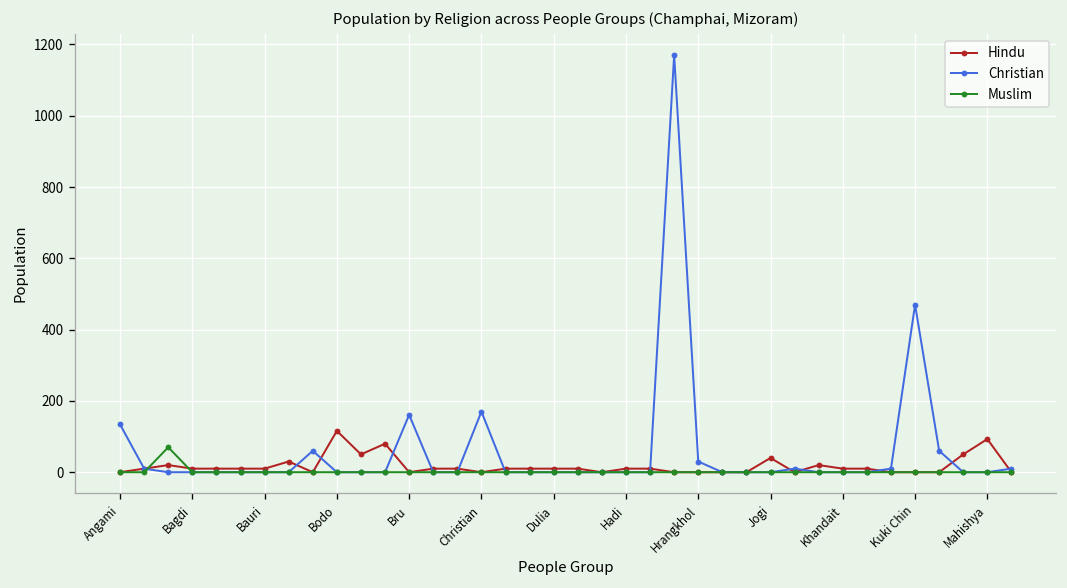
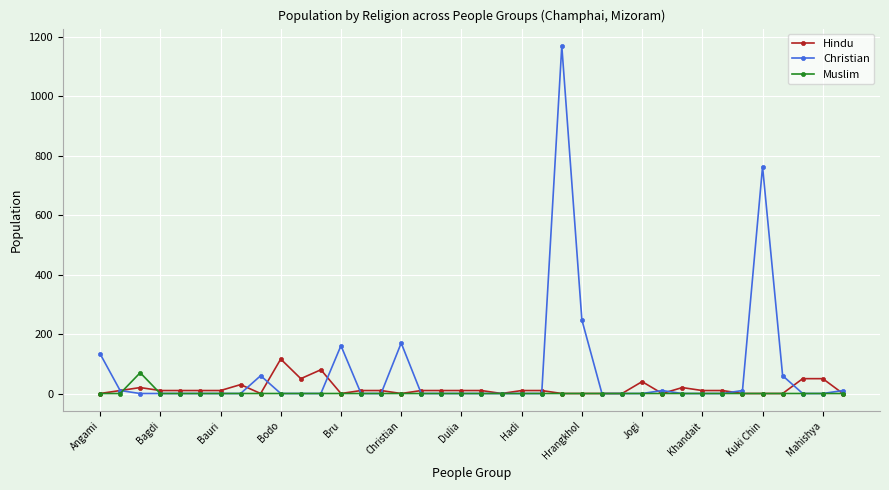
Christian, Hrangkhol: 30 -> 250
Christian, Kuki Chin: 470 -> 760
Hindu, Mahishya: 90 -> 50
